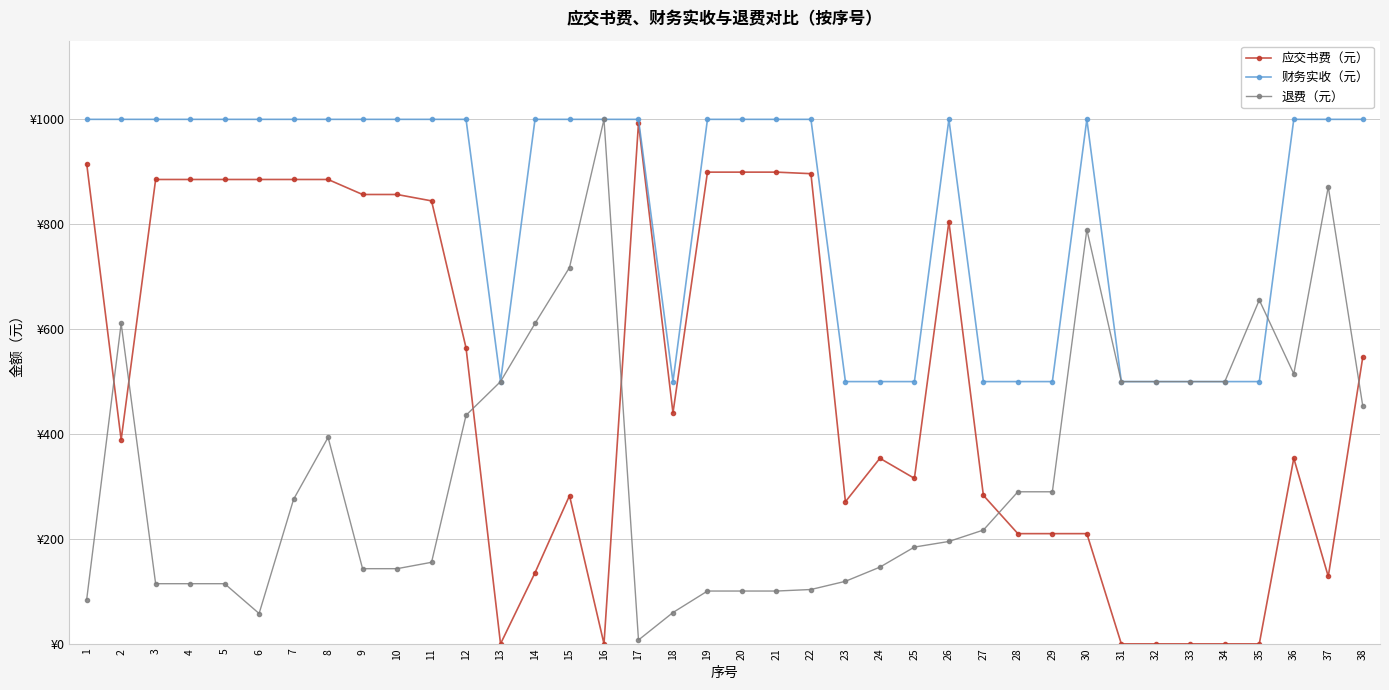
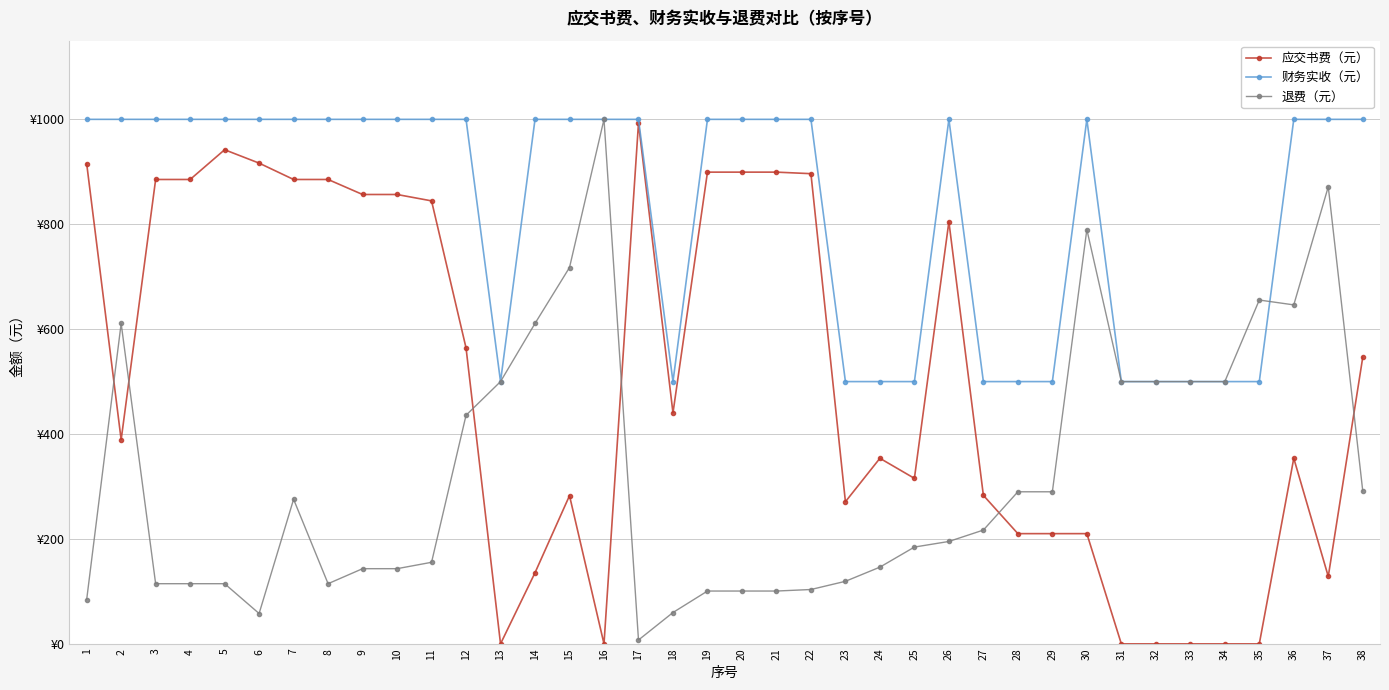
应交书费（元）, 5: ¥890 -> ¥940
应交书费（元）, 6: ¥890 -> ¥920
退费（元）, 8: ¥390 -> ¥110
退费（元）, 36: ¥510 -> ¥650
退费（元）, 38: ¥450 -> ¥290
